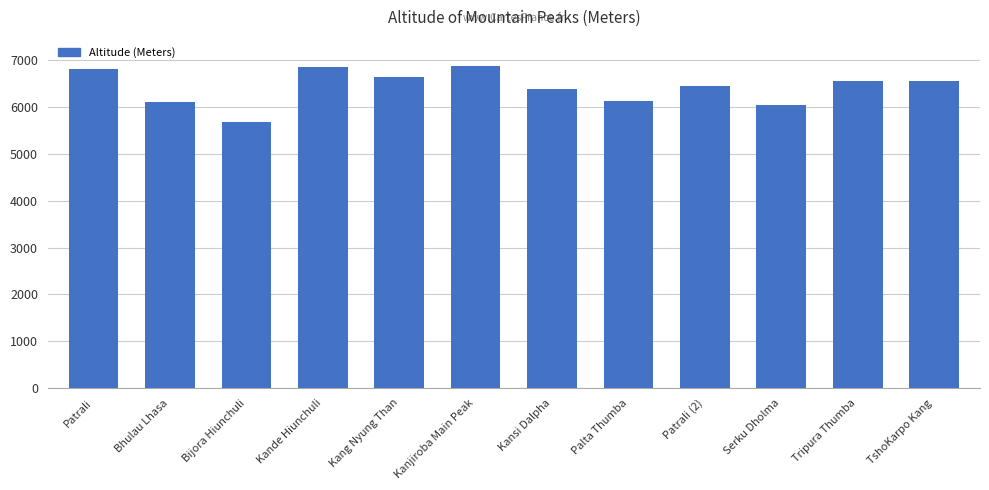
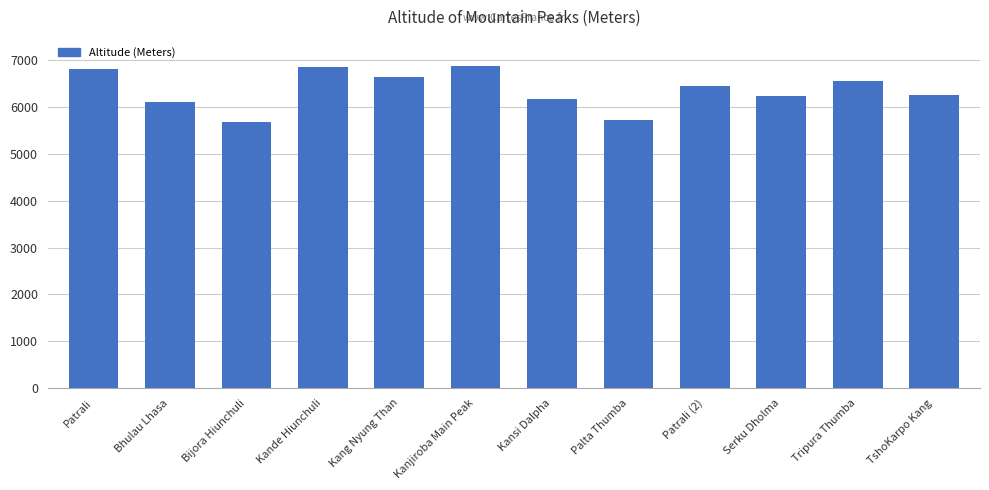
Kansi Dalpha: 6400 -> 6200
Palta Thumba: 6100 -> 5700
Serku Dholma: 6000 -> 6200
TshoKarpo Kang: 6600 -> 6300
